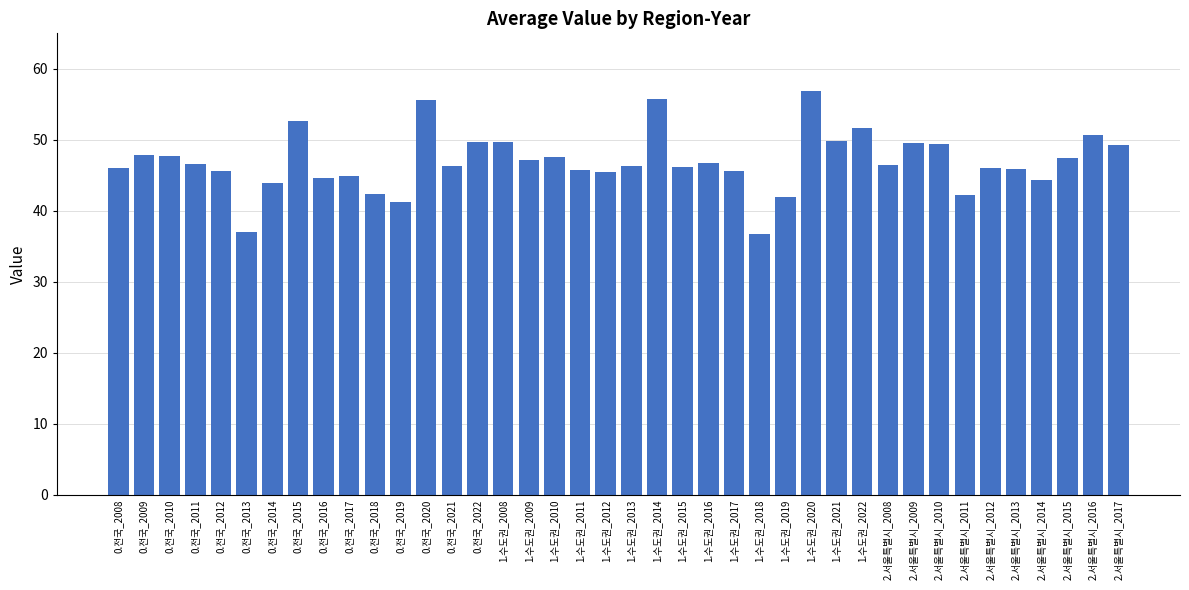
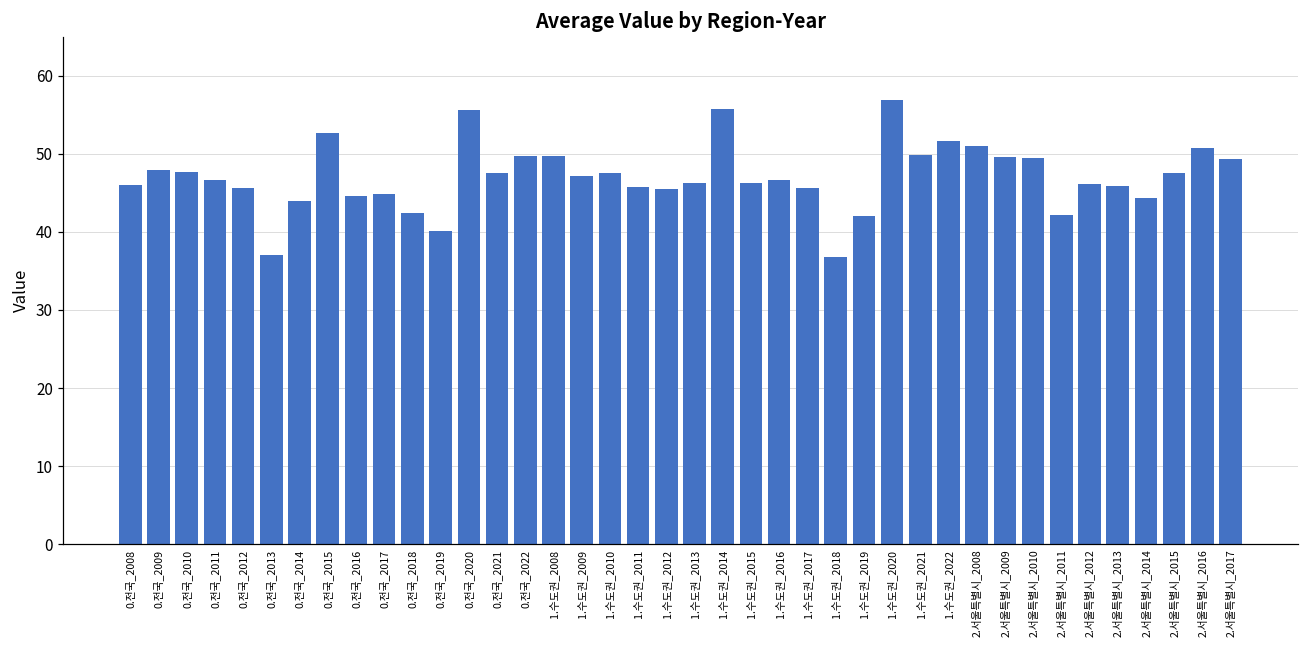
0.전국_2019: 41 -> 40
0.전국_2021: 46 -> 48
2.서울특별시_2008: 47 -> 51
